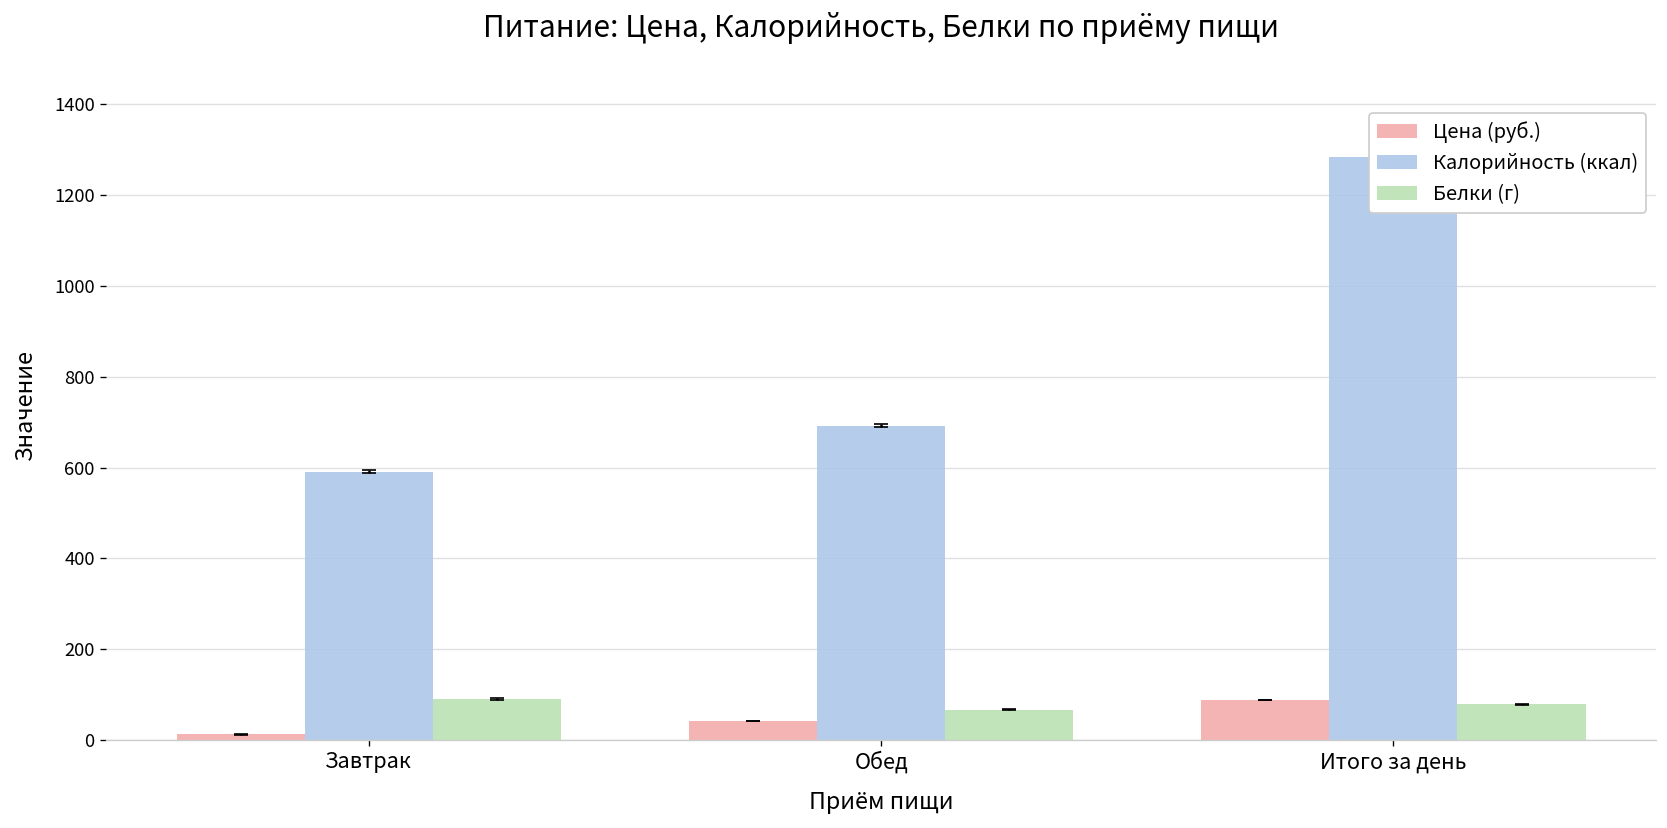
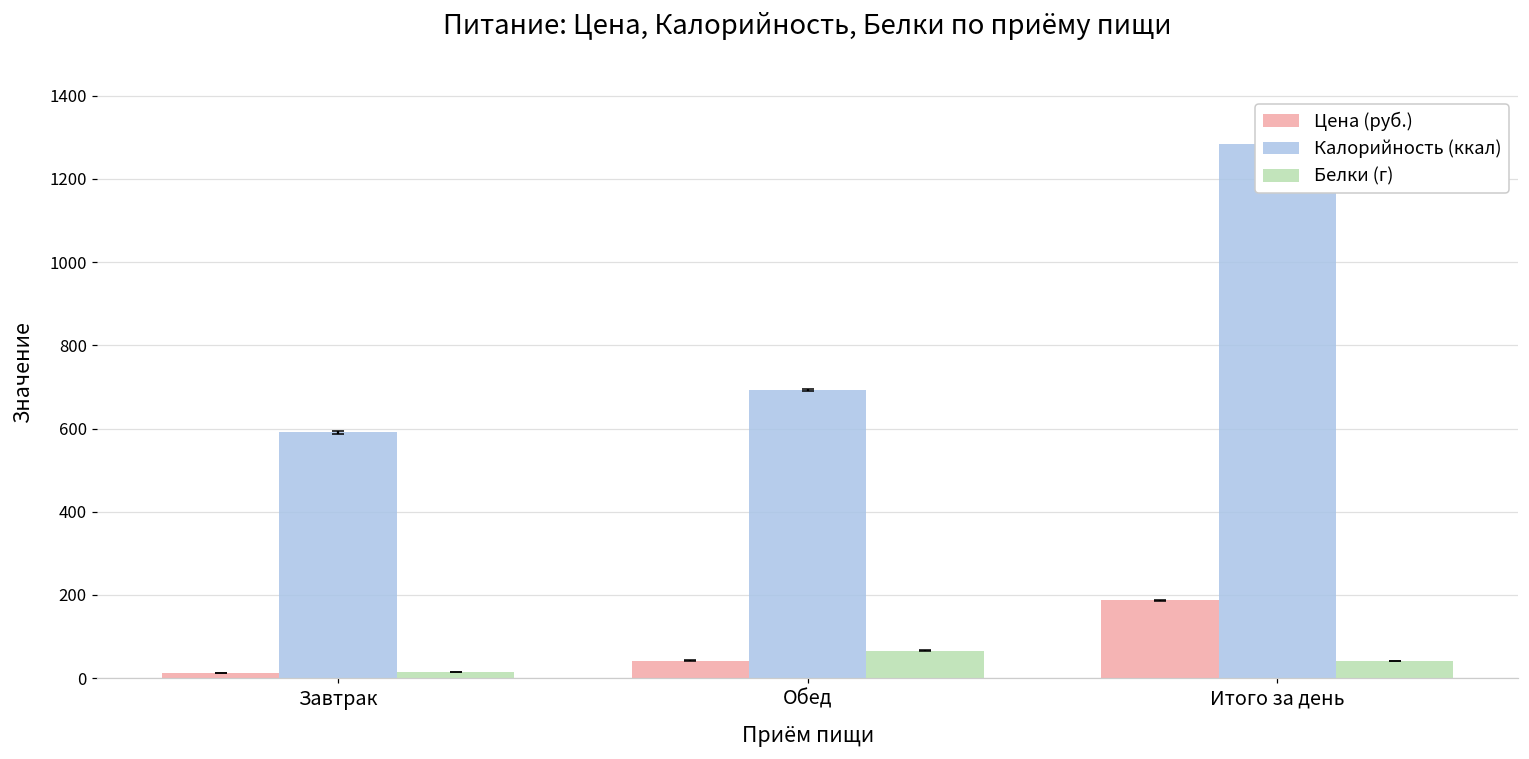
Белки (г), Завтрак: 90 -> 20
Цена (руб.), Итого за день: 90 -> 190
Белки (г), Итого за день: 80 -> 40
